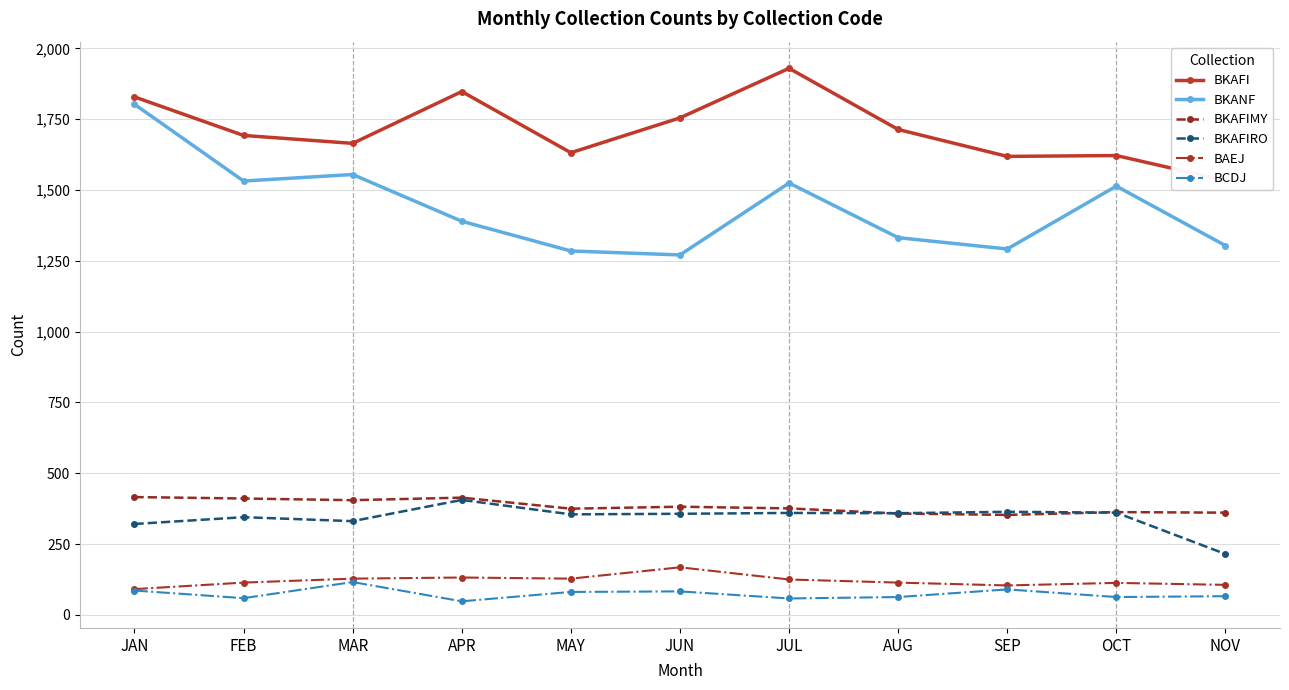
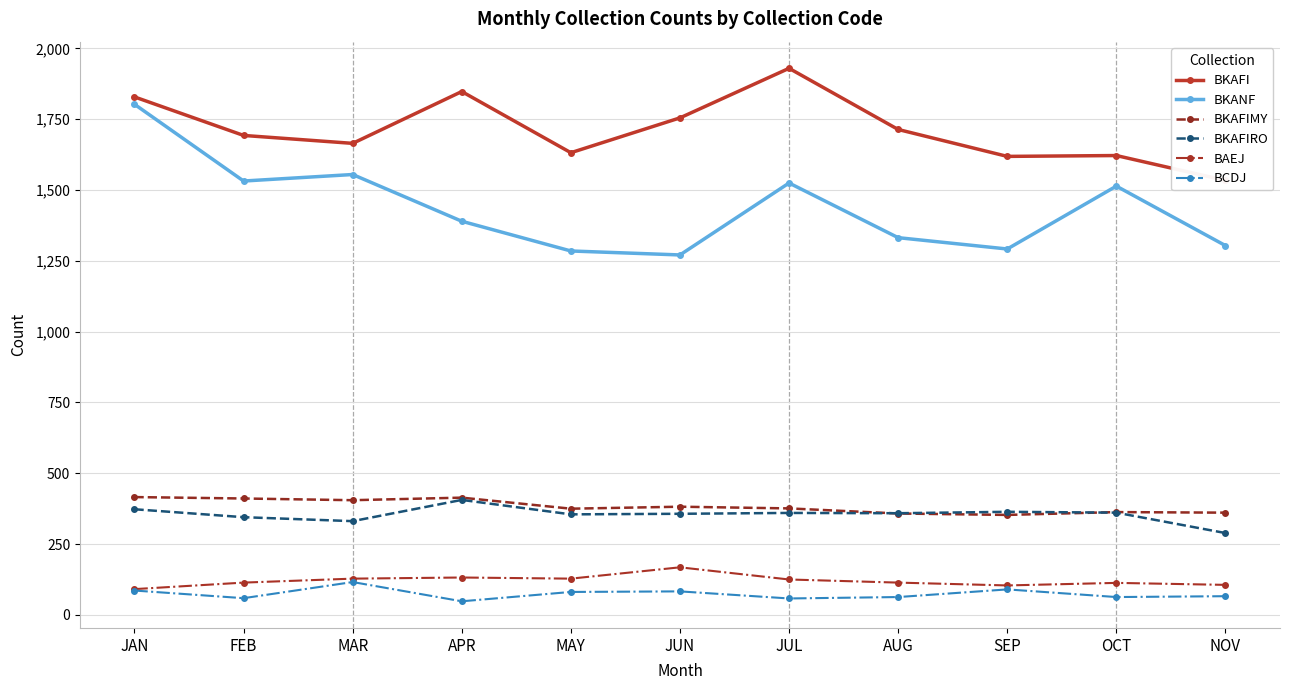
BKAFIRO, JAN: 320 -> 370
BKAFIRO, NOV: 220 -> 290
